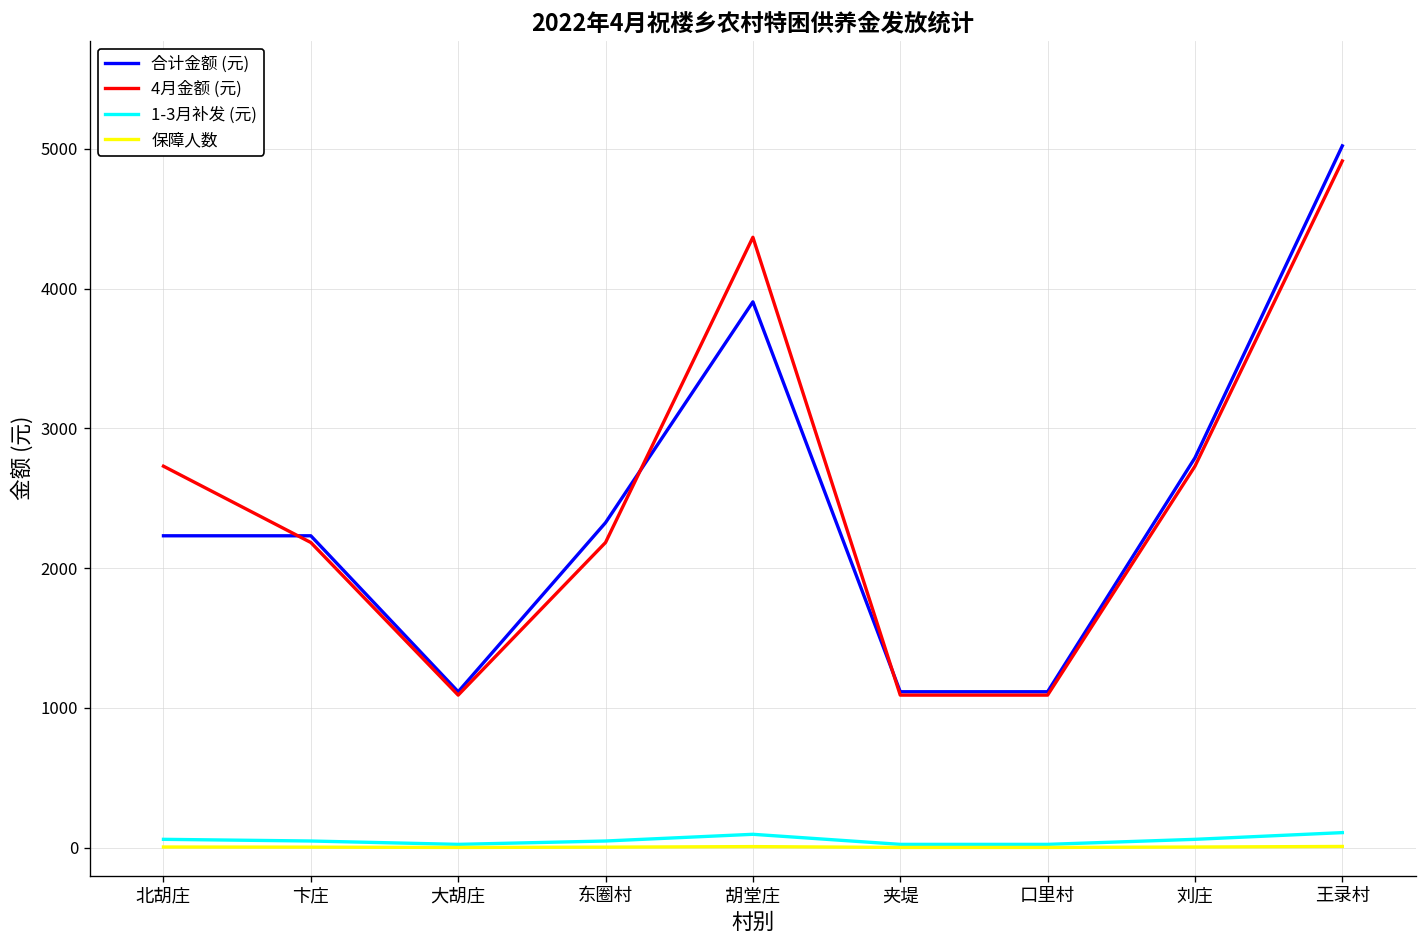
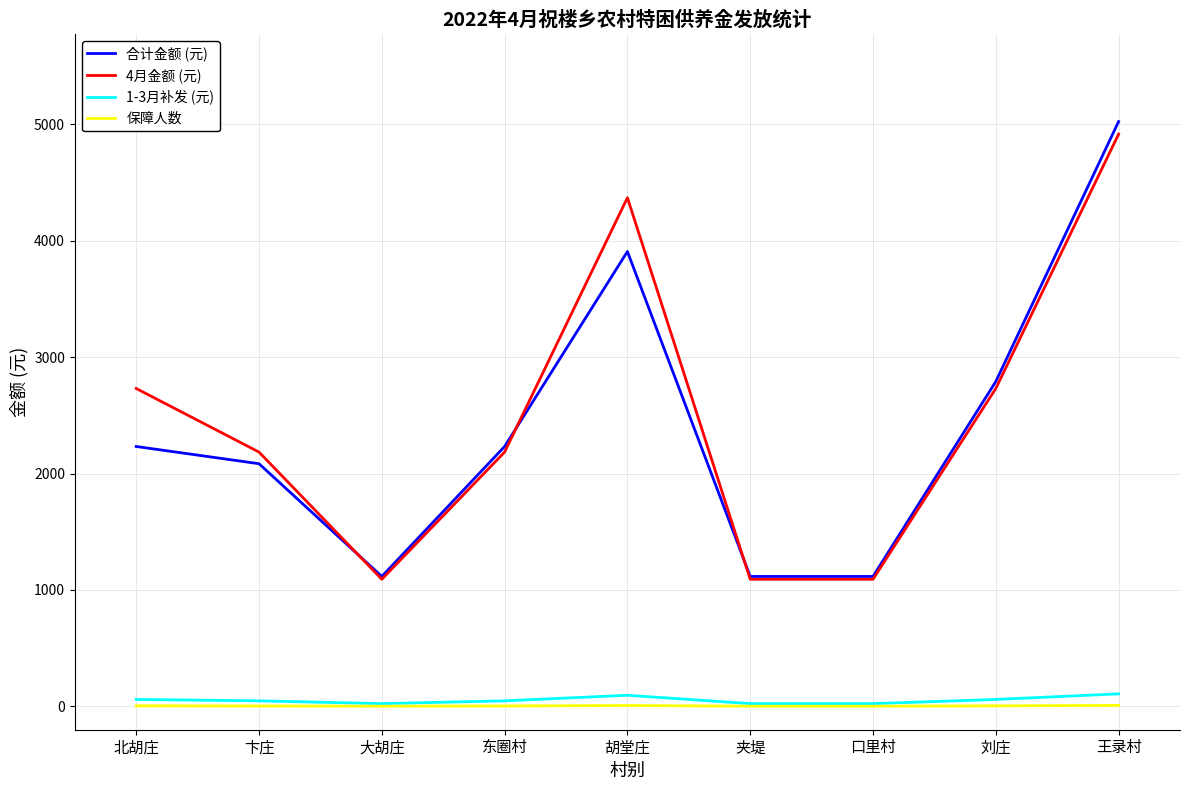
合计金额 (元), 卞庄: 2230 -> 2080
合计金额 (元), 东圈村: 2330 -> 2230
